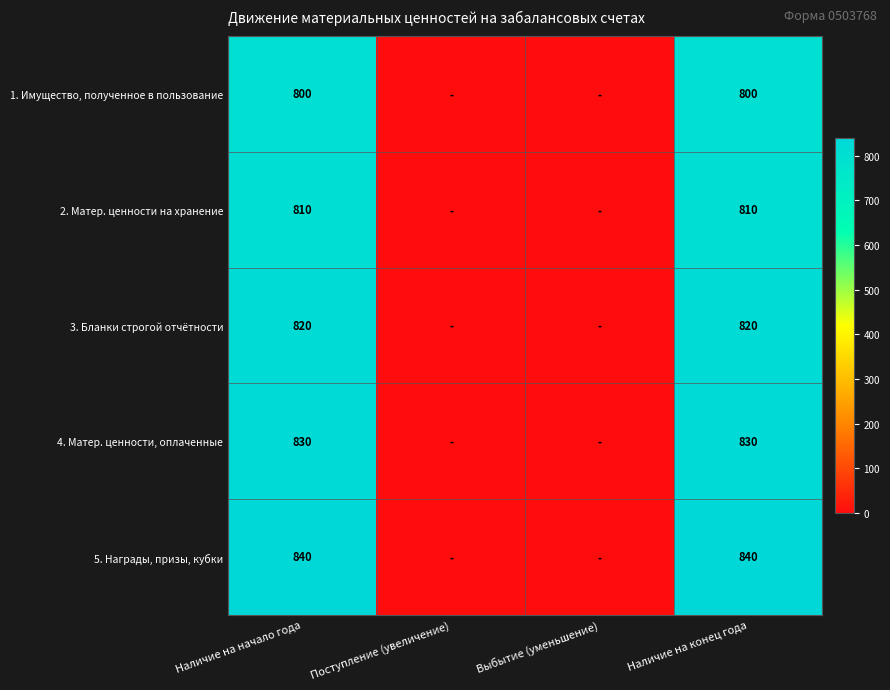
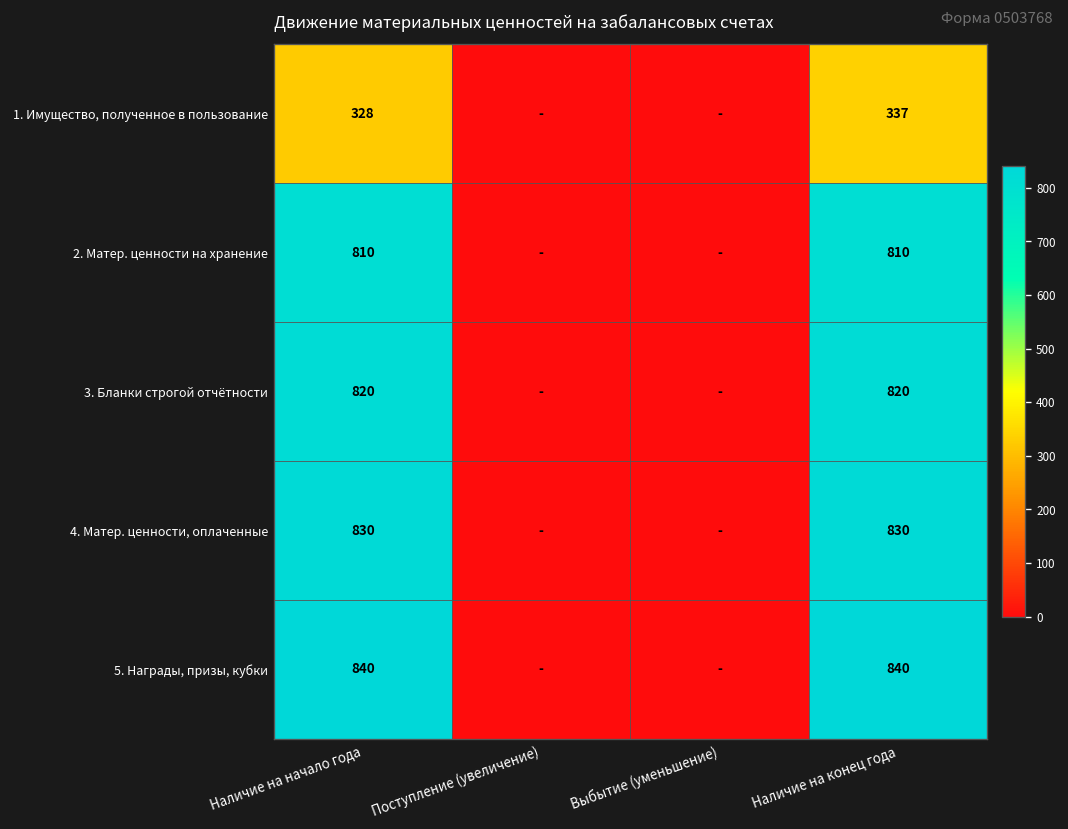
1. Имущество, полученное в пользование, Наличие на начало года: 800 -> 328
1. Имущество, полученное в пользование, Наличие на конец года: 800 -> 337
